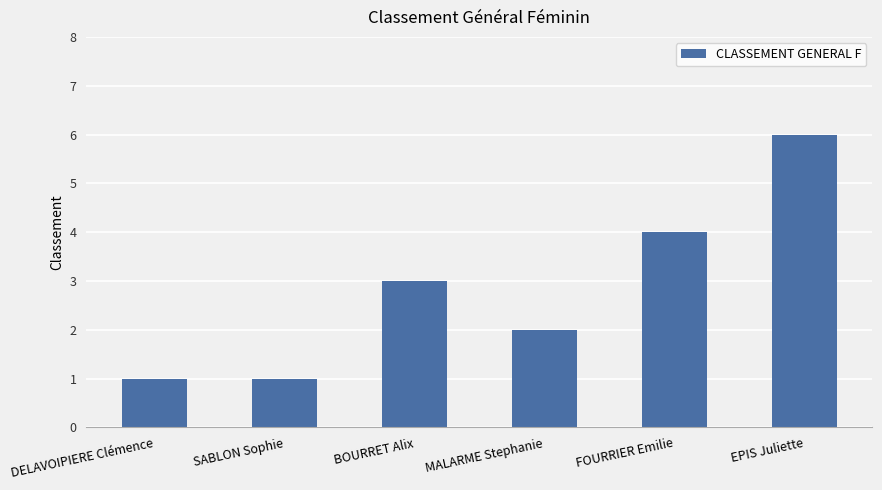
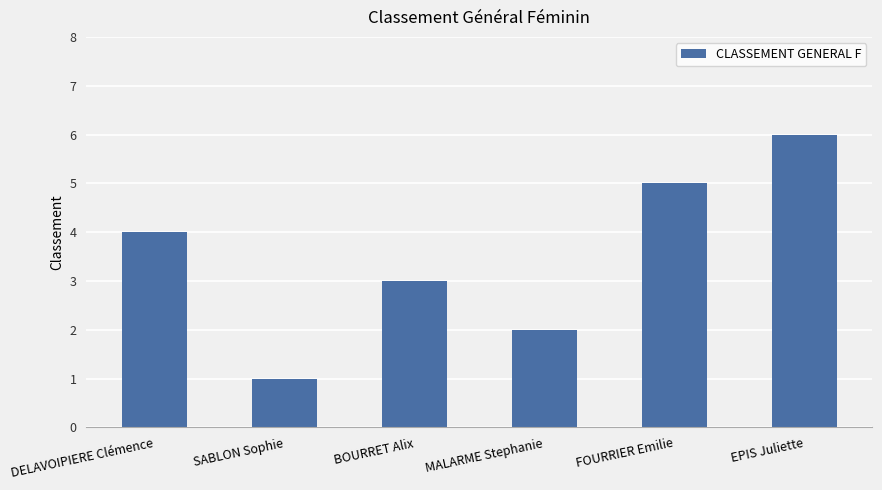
DELAVOIPIERE Clémence: 1 -> 4
FOURRIER Emilie: 4 -> 5
